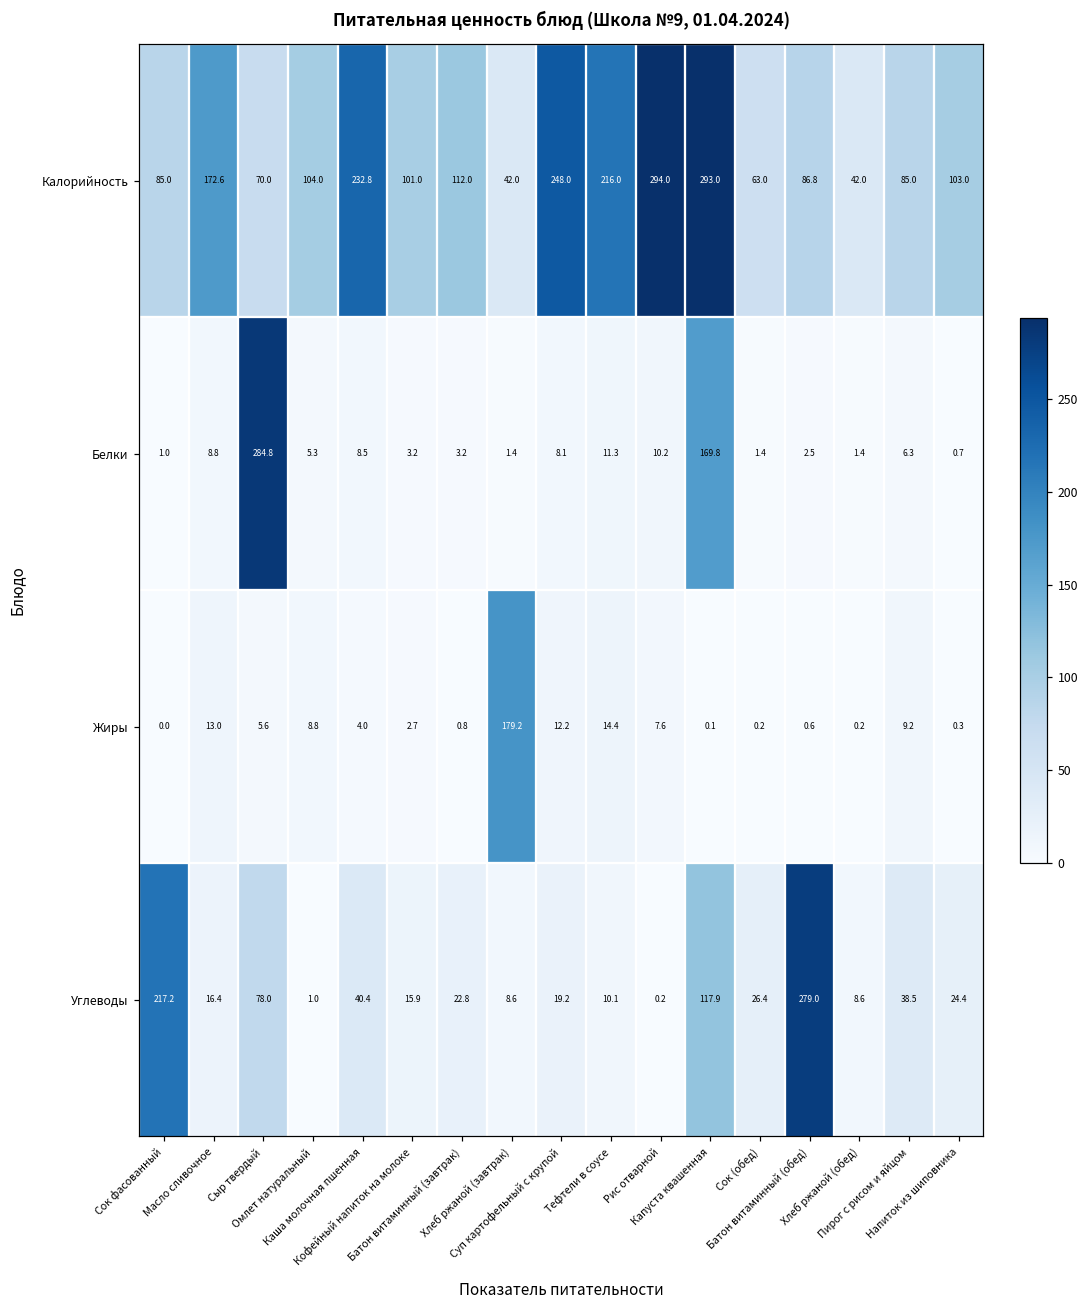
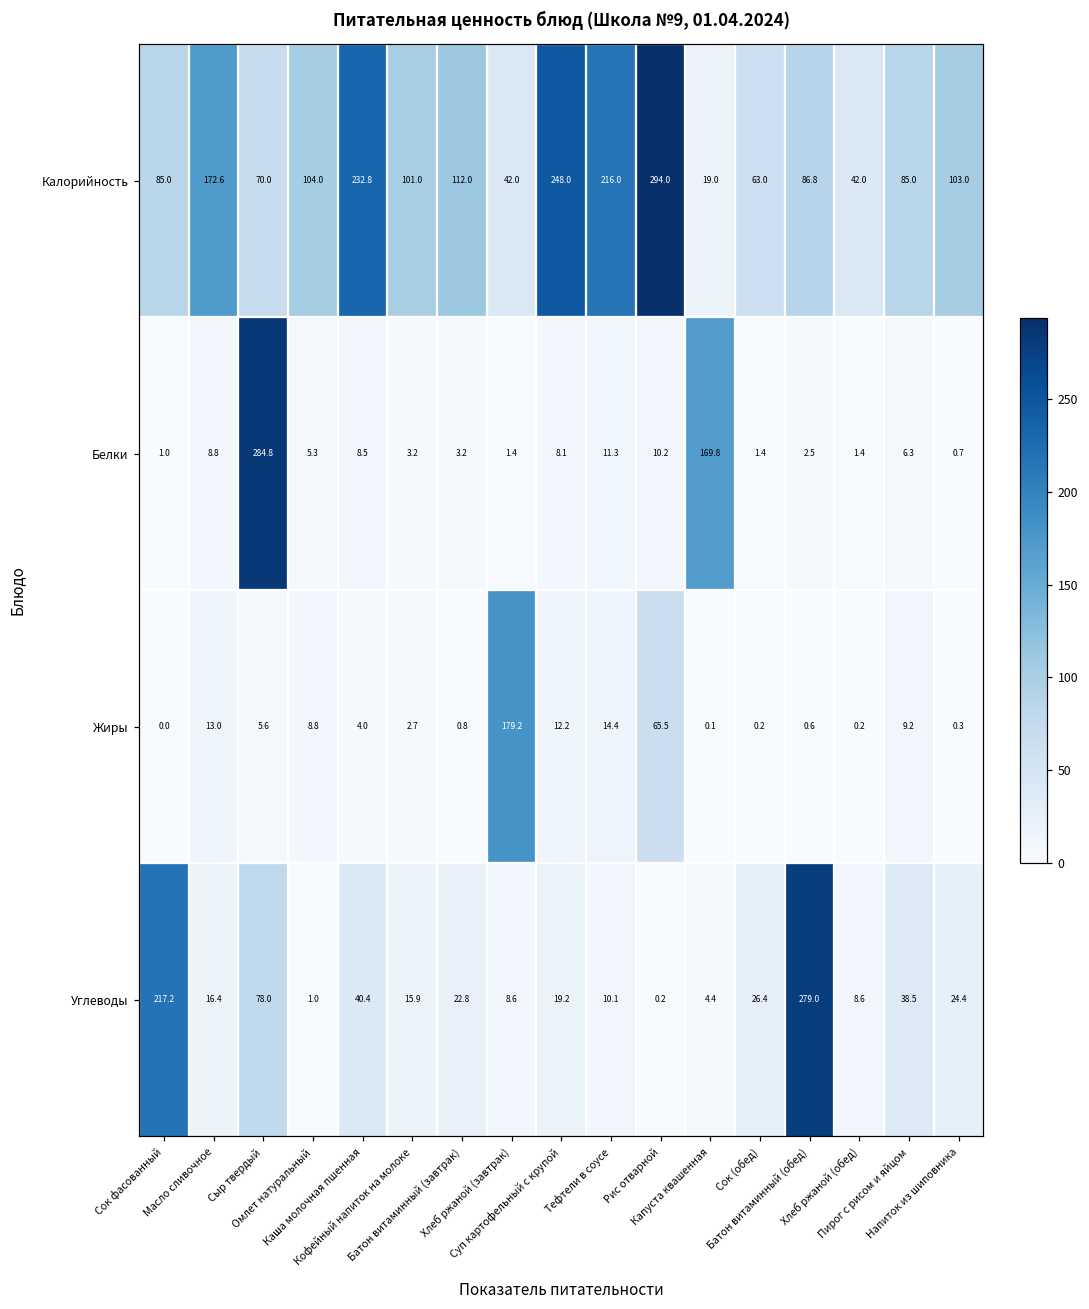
Калорийность, Капуста квашенная: 293.0 -> 19.0
Жиры, Рис отварной: 7.6 -> 65.5
Углеводы, Капуста квашенная: 117.9 -> 4.4
